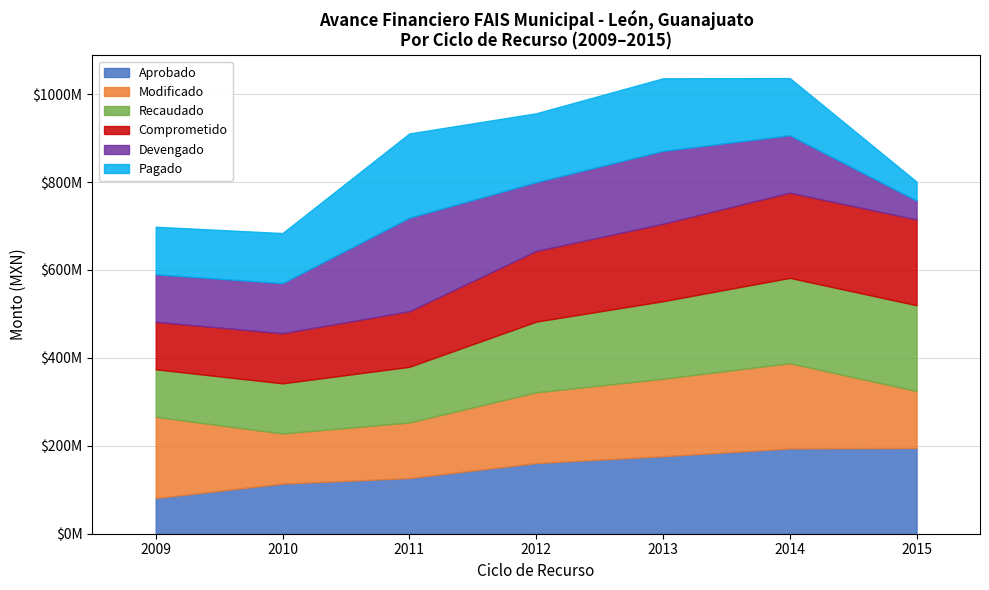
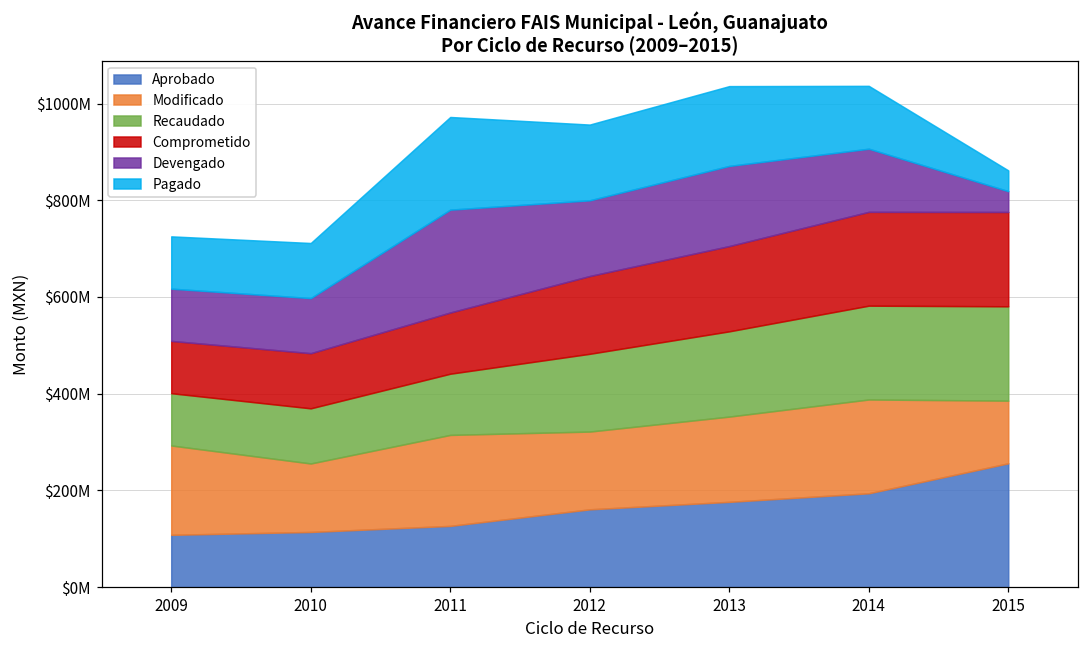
Aprobado, 2009: $80000000 -> $110000000
Modificado, 2010: $110000000 -> $140000000
Modificado, 2011: $130000000 -> $190000000
Aprobado, 2015: $200000000 -> $260000000
